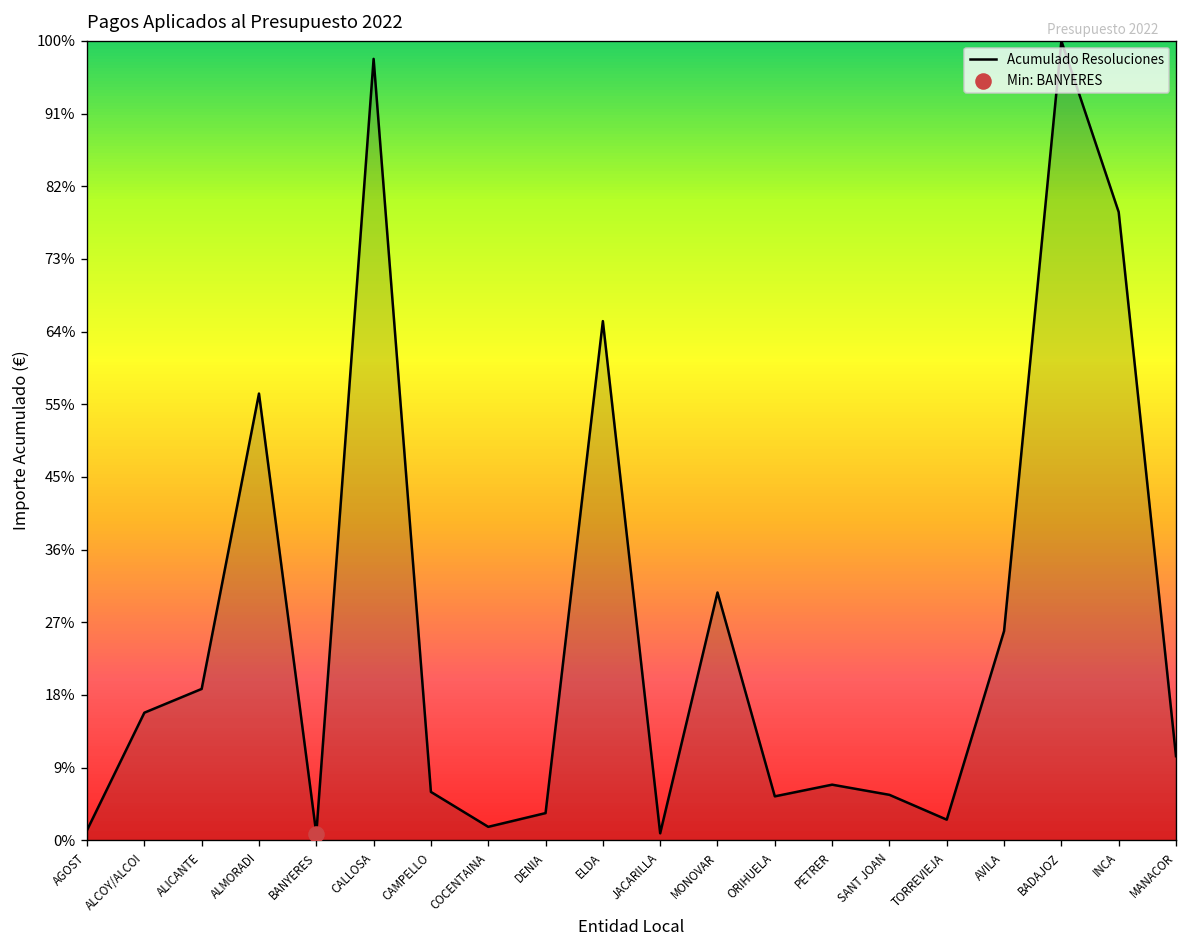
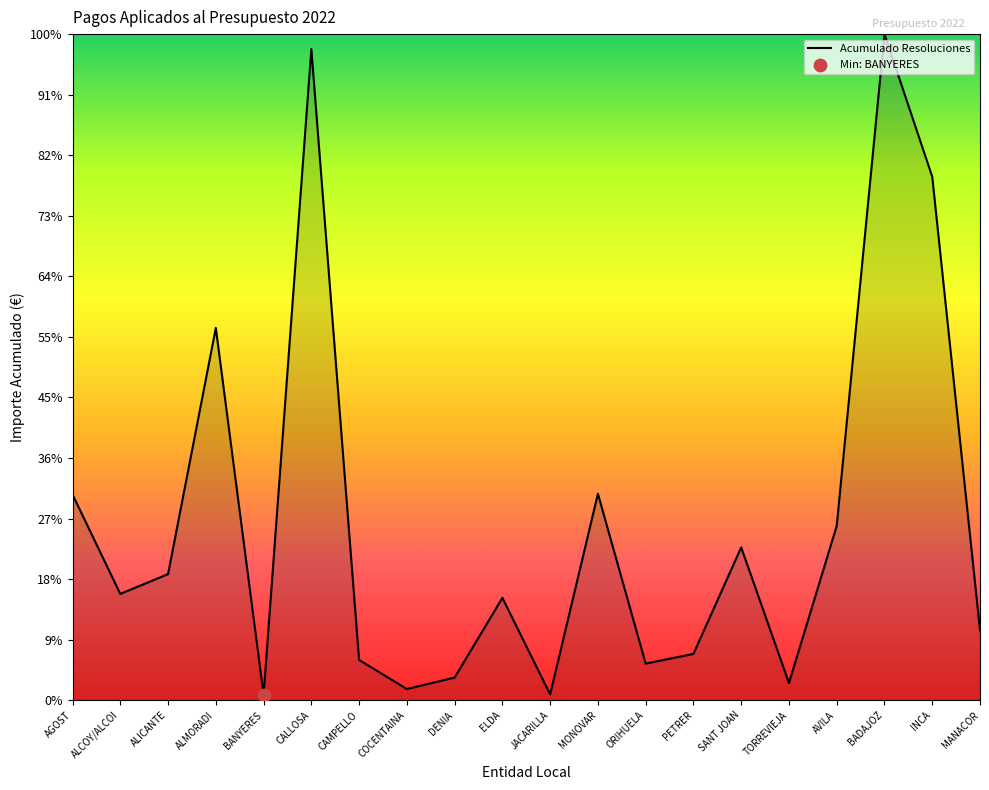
Acumulado Resoluciones, AGOST: 1% -> 31%
Acumulado Resoluciones, ELDA: 65% -> 15%
Acumulado Resoluciones, SANT JOAN: 6% -> 23%
